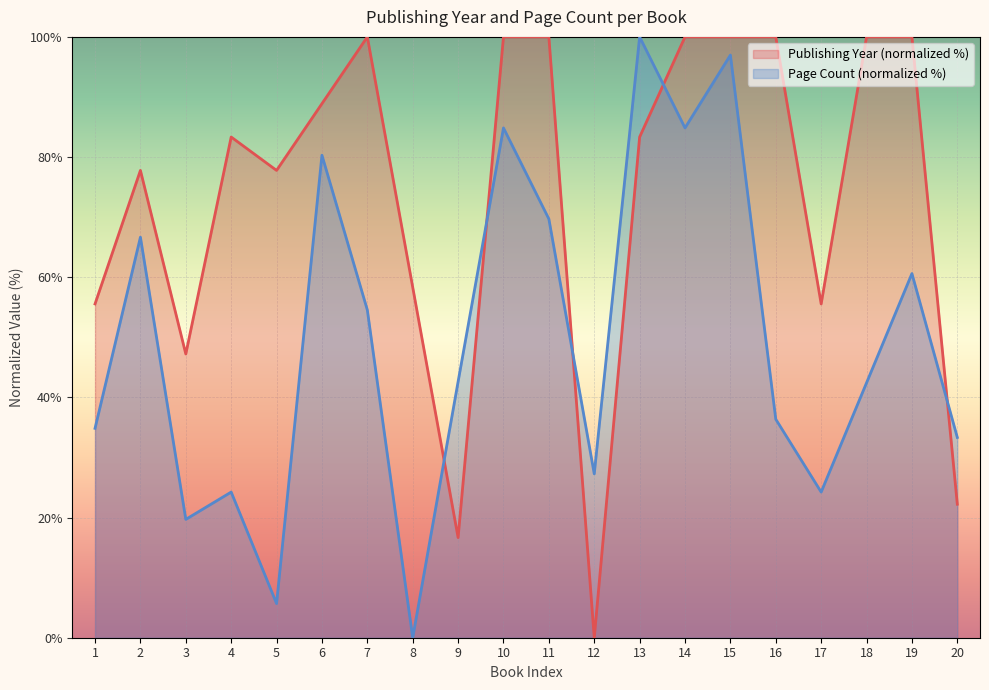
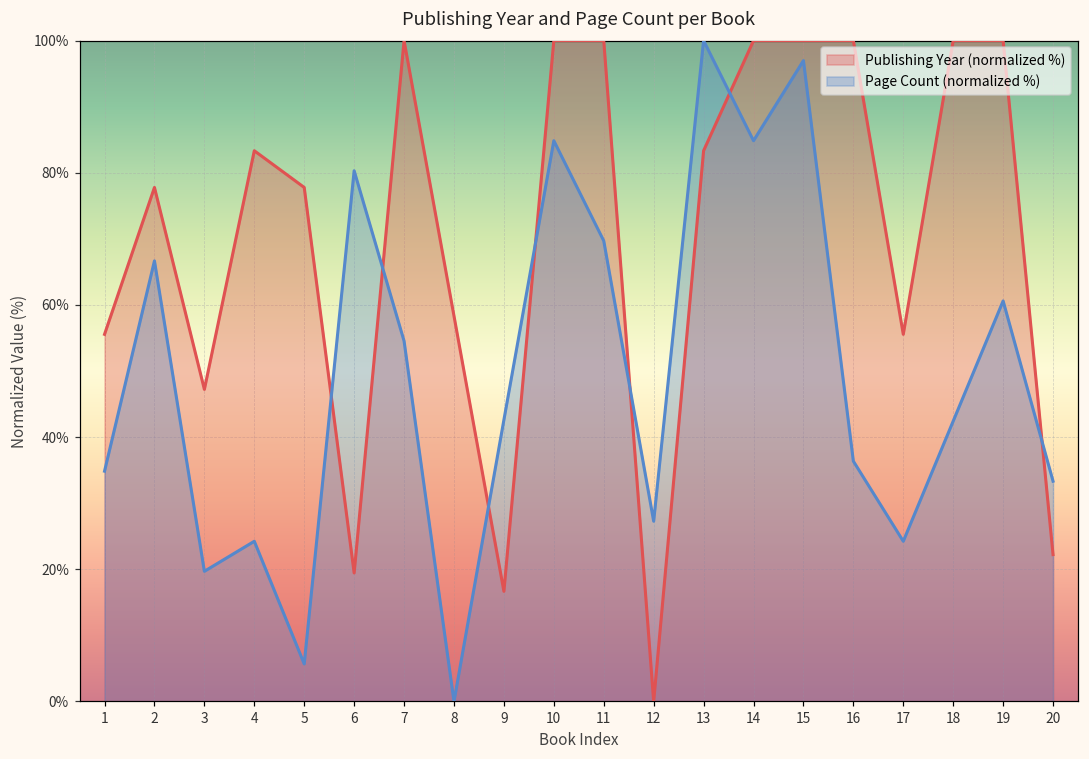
Publishing Year (normalized %), 6: 89% -> 19%
